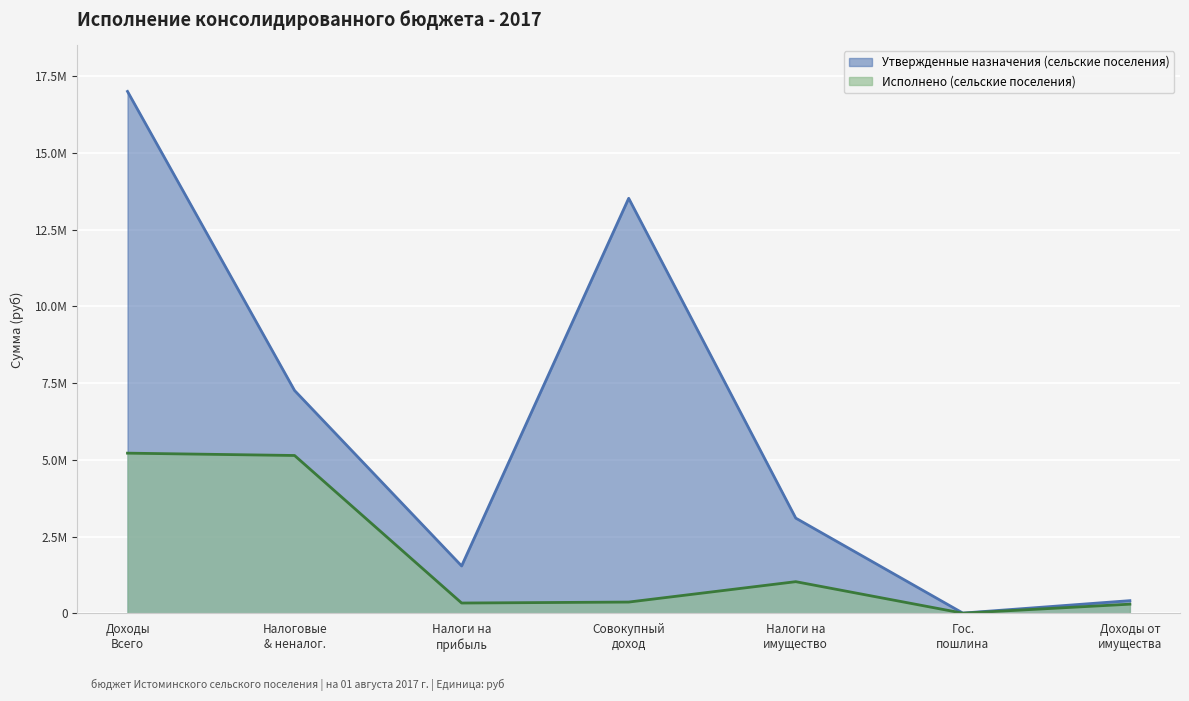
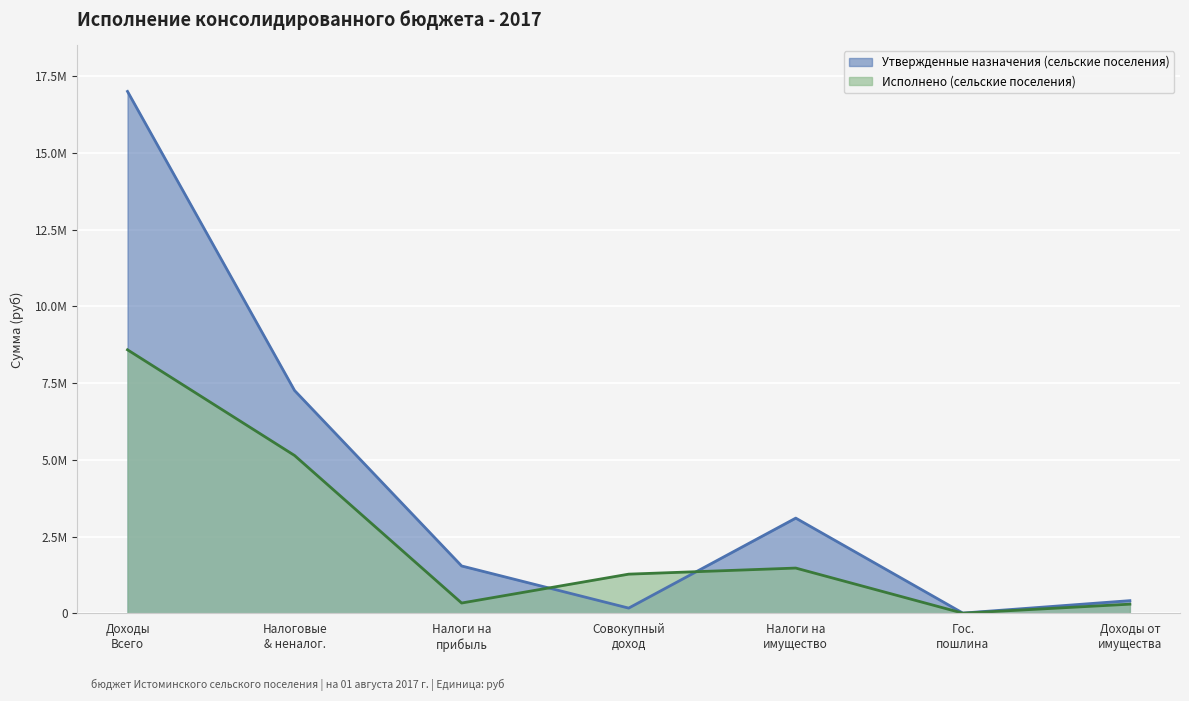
Исполнено (сельские поселения), Доходы Всего: 5200000 -> 8600000
Утвержденные назначения (сельские поселения), Совокупный доход: 13500000 -> 200000
Исполнено (сельские поселения), Совокупный доход: 400000 -> 1300000
Исполнено (сельские поселения), Налоги на имущество: 1000000 -> 1500000
